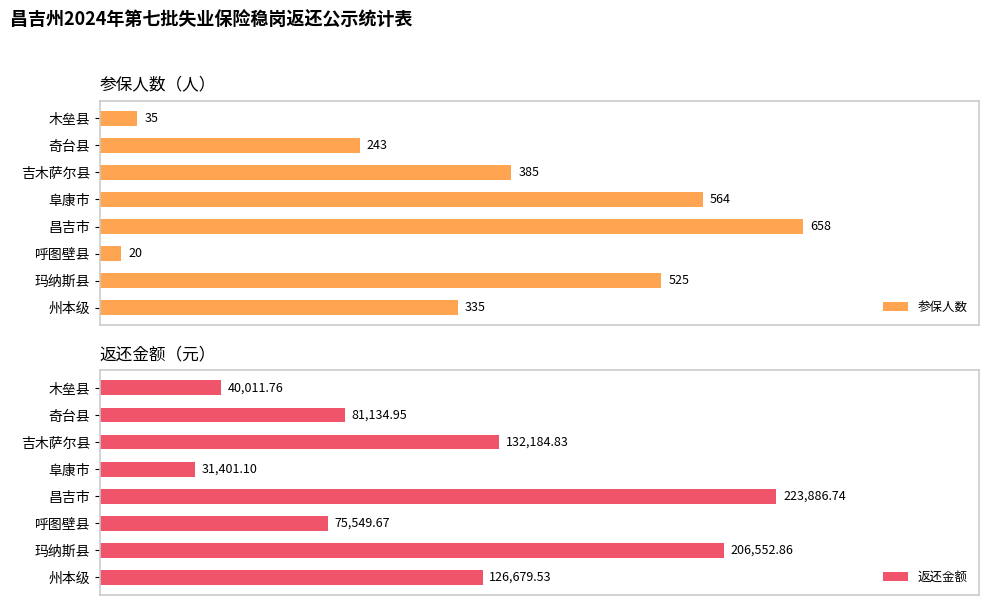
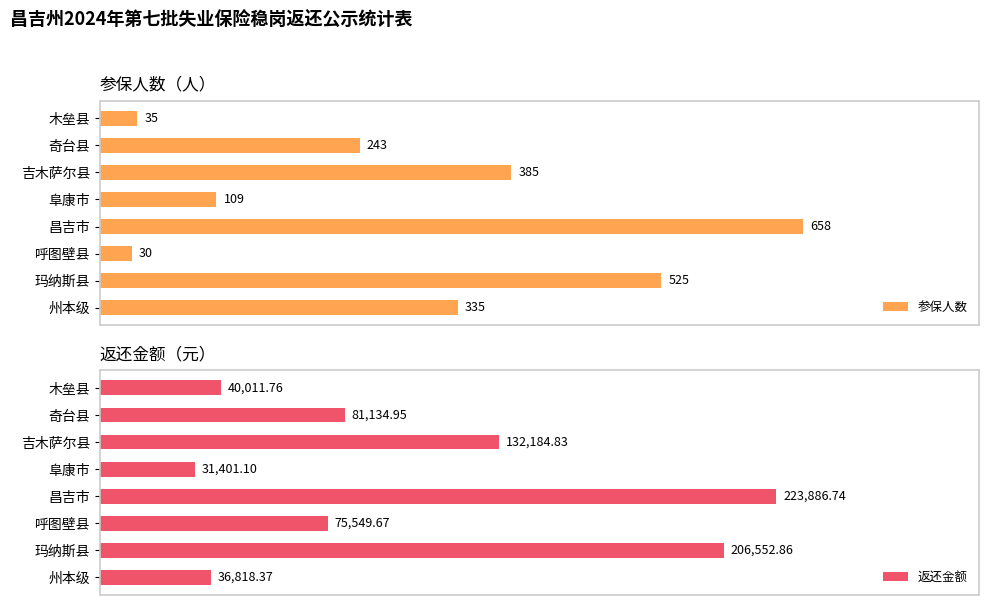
参保人数（人）, 阜康市: 564 -> 109
参保人数（人）, 呼图壁县: 20 -> 30
返还金额（元）, 州本级: 126,679.53 -> 36,818.37
